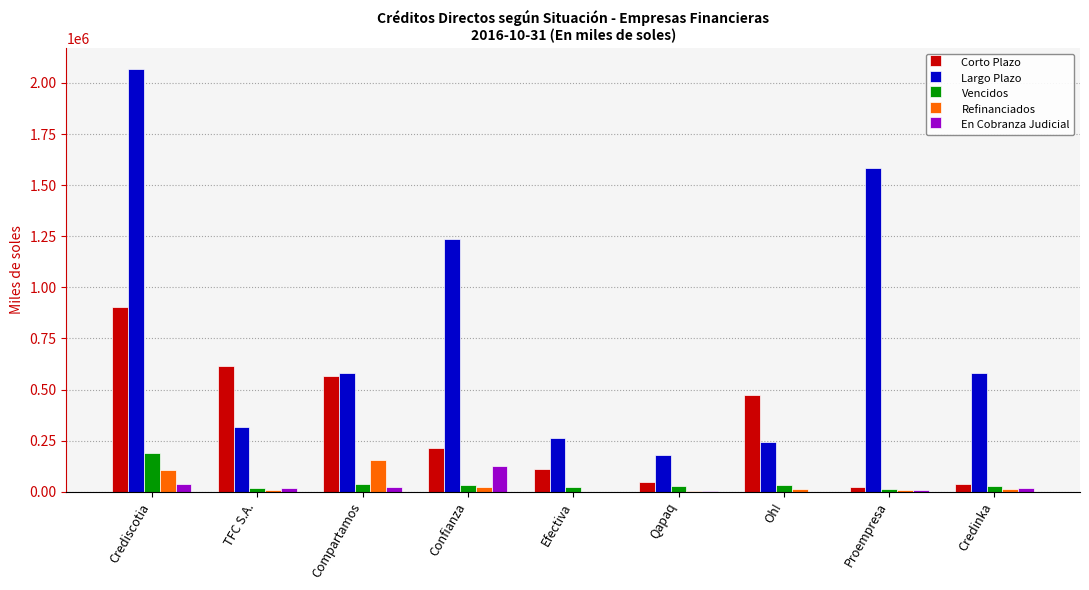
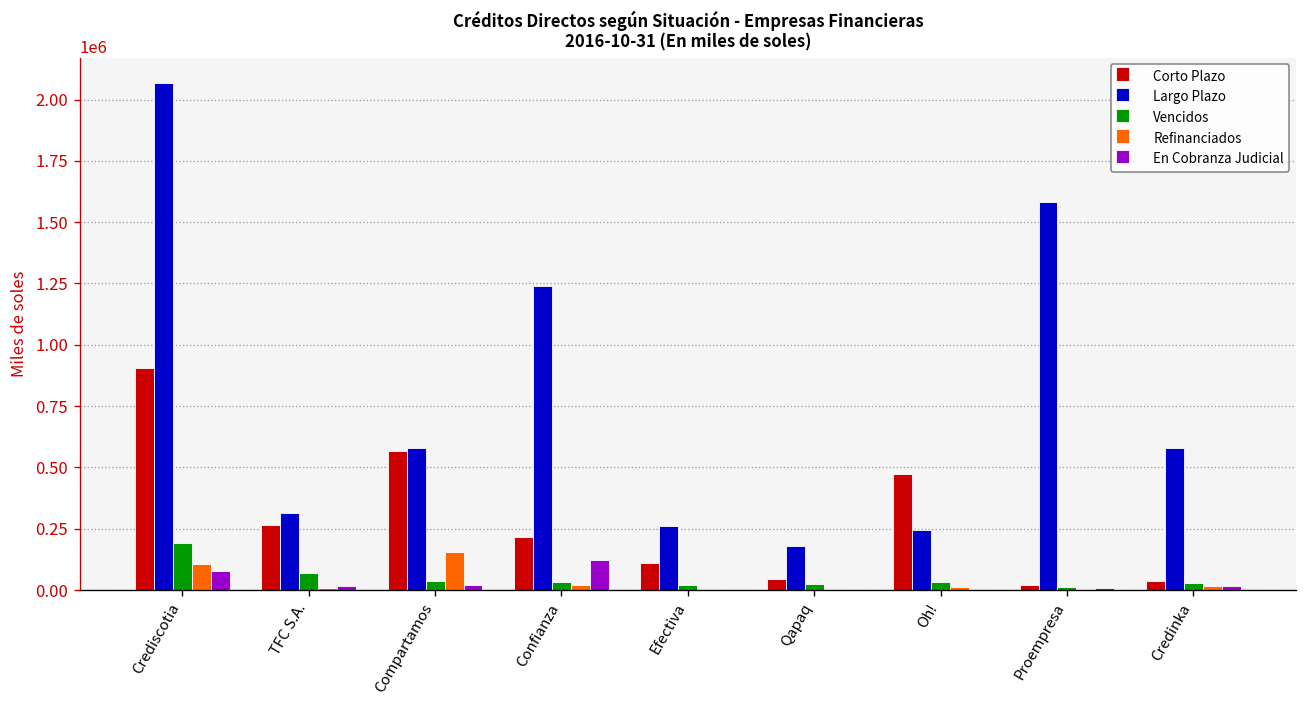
En Cobranza Judicial, Crediscotia: 40000 -> 80000
Corto Plazo, TFC S.A.: 610000 -> 270000
Vencidos, TFC S.A.: 20000 -> 70000
